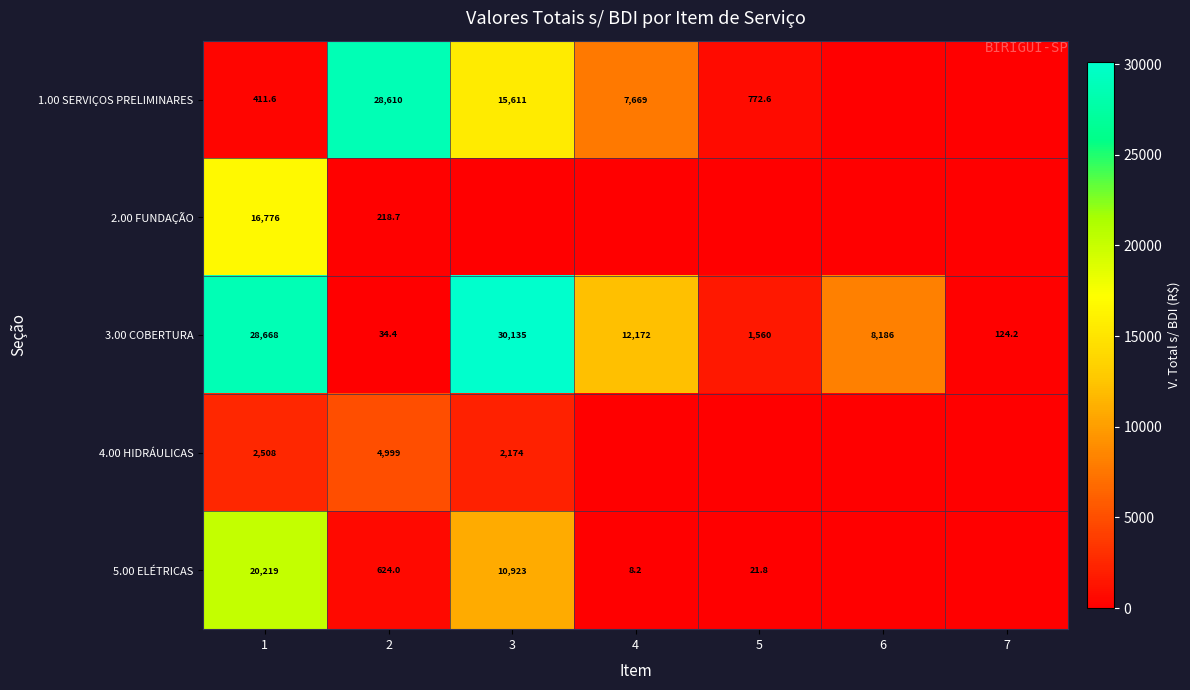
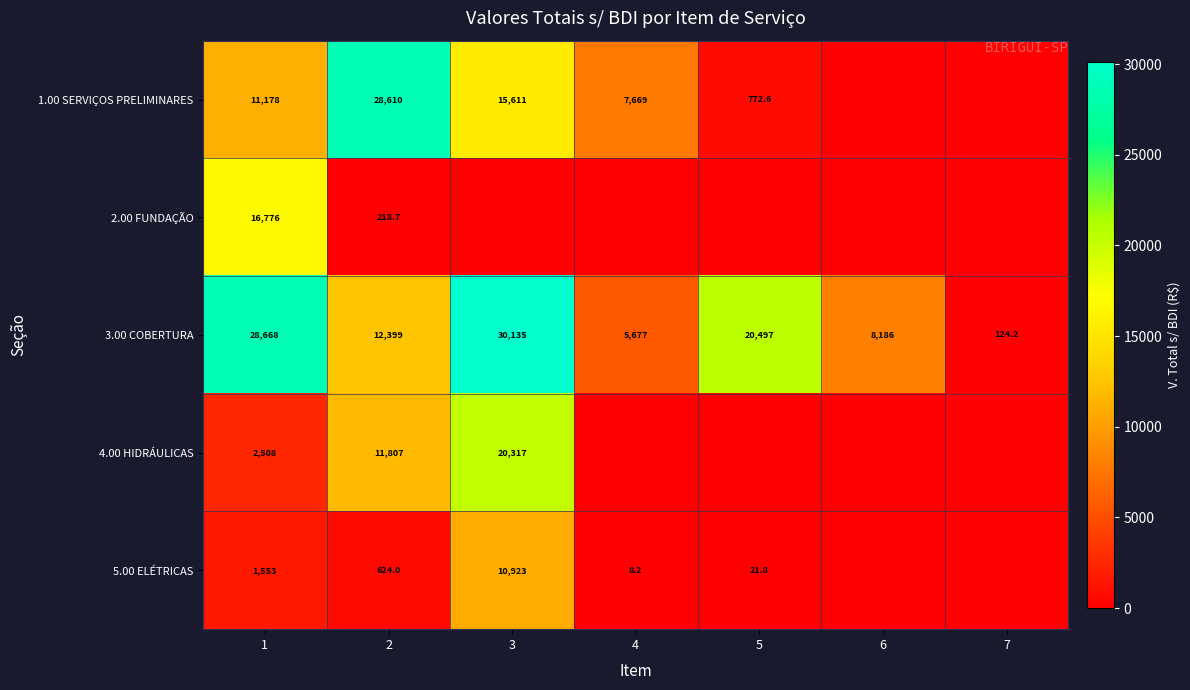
1.00 SERVIÇOS PRELIMINARES, 1: 411.6 -> 11,178
3.00 COBERTURA, 2: 34.4 -> 12,399
3.00 COBERTURA, 4: 12,172 -> 5,677
3.00 COBERTURA, 5: 1,560 -> 20,497
4.00 HIDRÁULICAS, 2: 4,999 -> 11,807
4.00 HIDRÁULICAS, 3: 2,174 -> 20,317
5.00 ELÉTRICAS, 1: 20,219 -> 1,553
